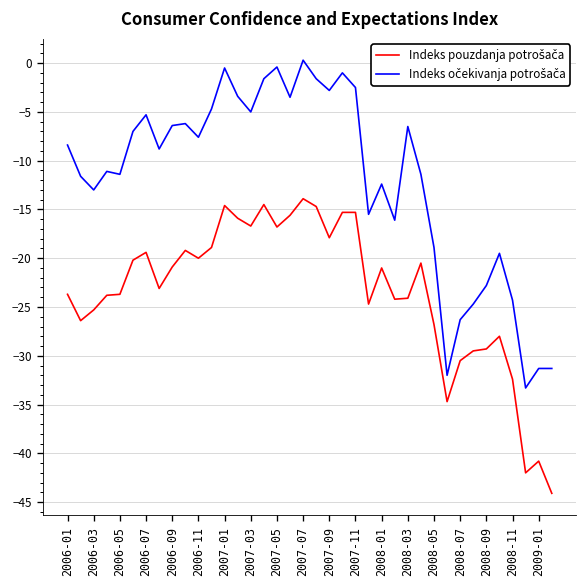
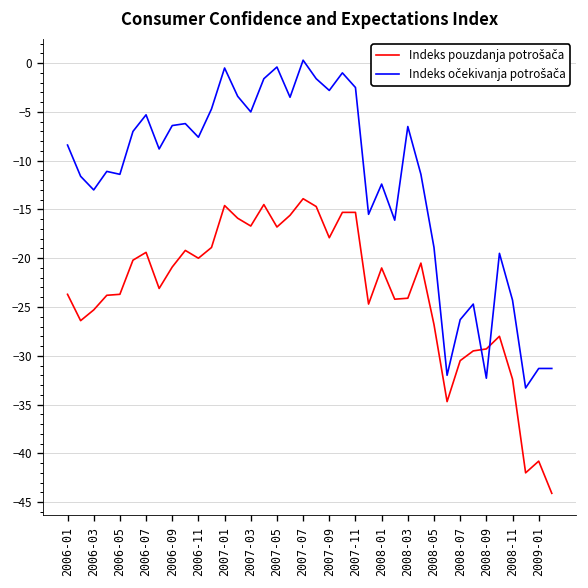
Indeks očekivanja potrošača, 2008-09: -23 -> -32
